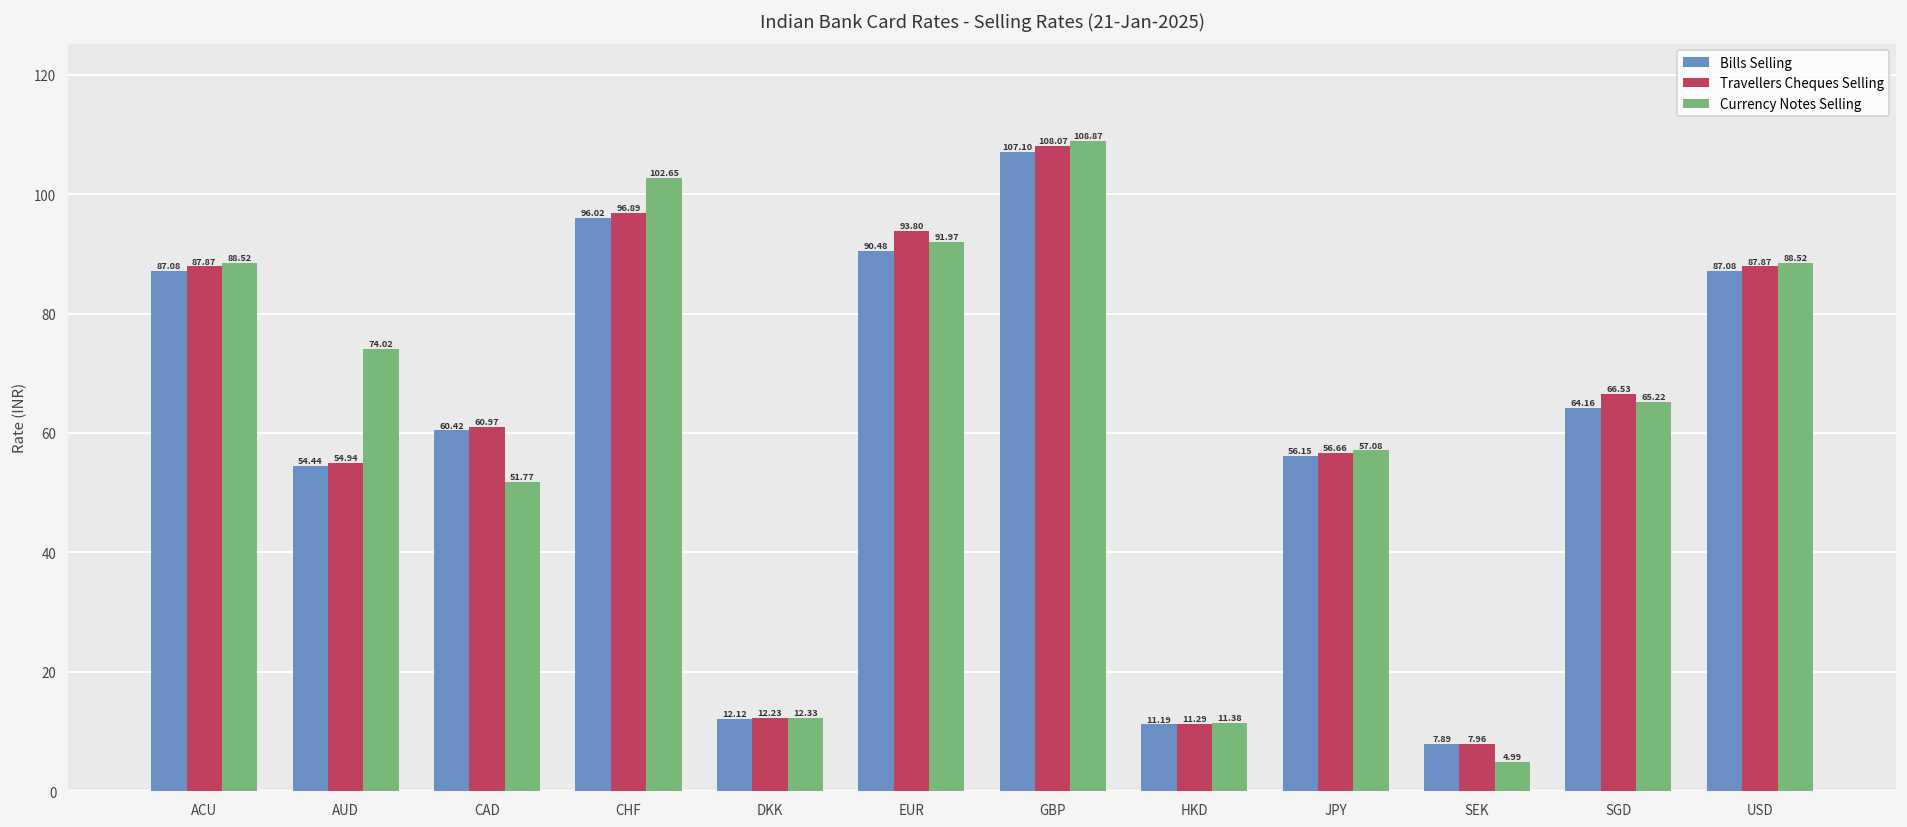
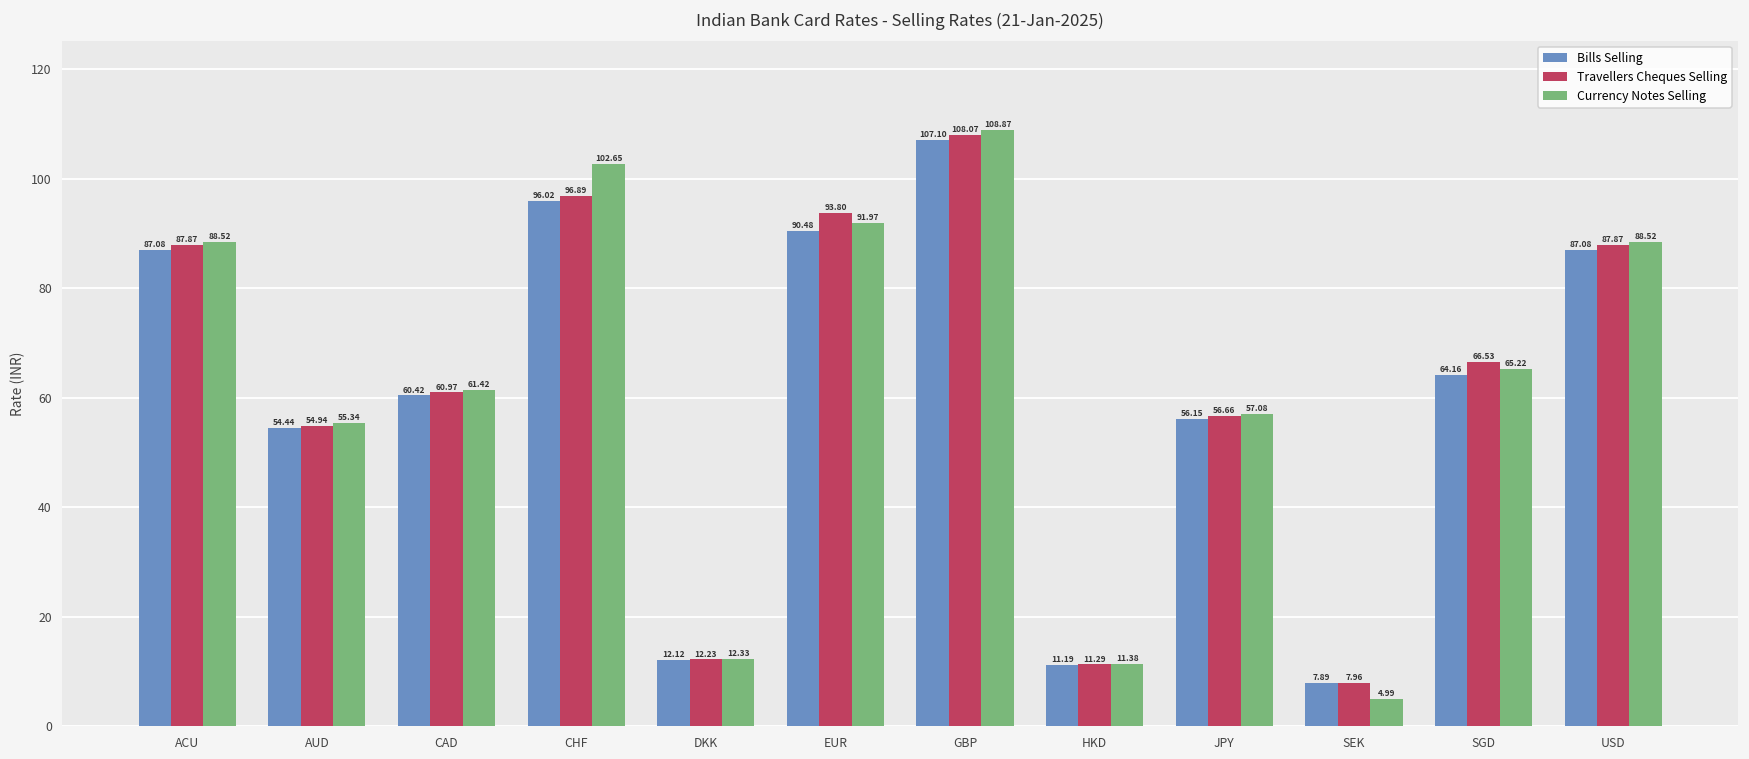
Currency Notes Selling, AUD: 74.02 -> 55.34
Currency Notes Selling, CAD: 51.77 -> 61.42
